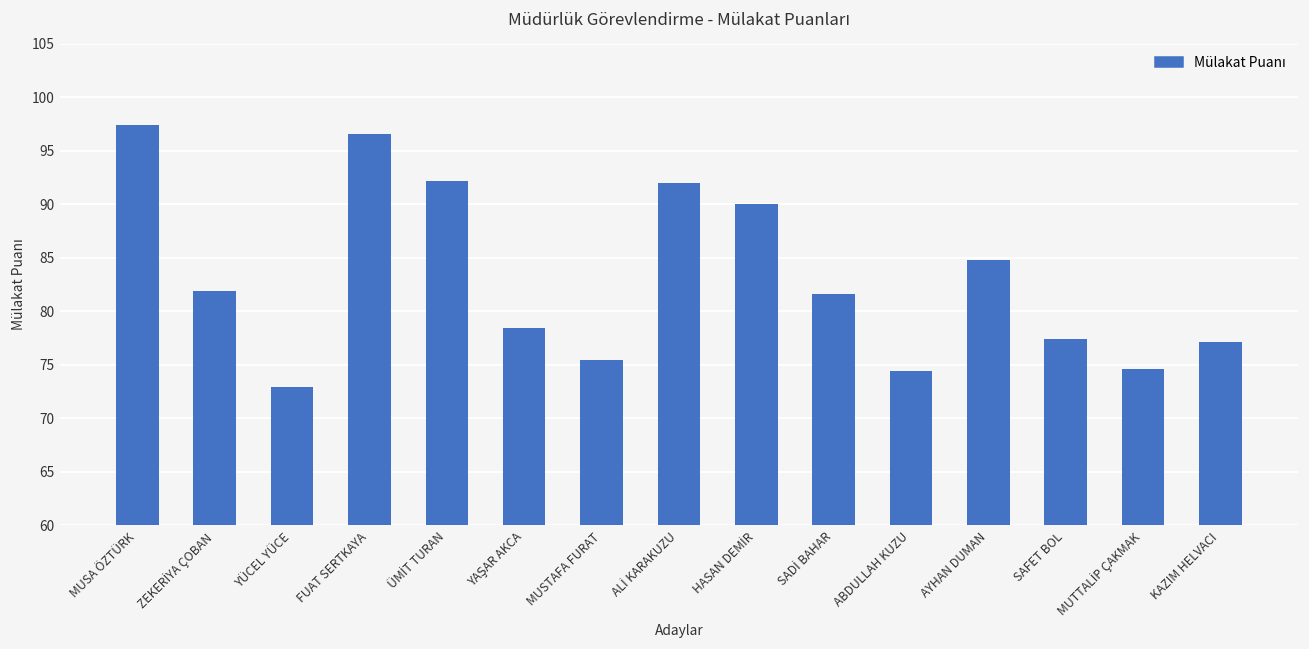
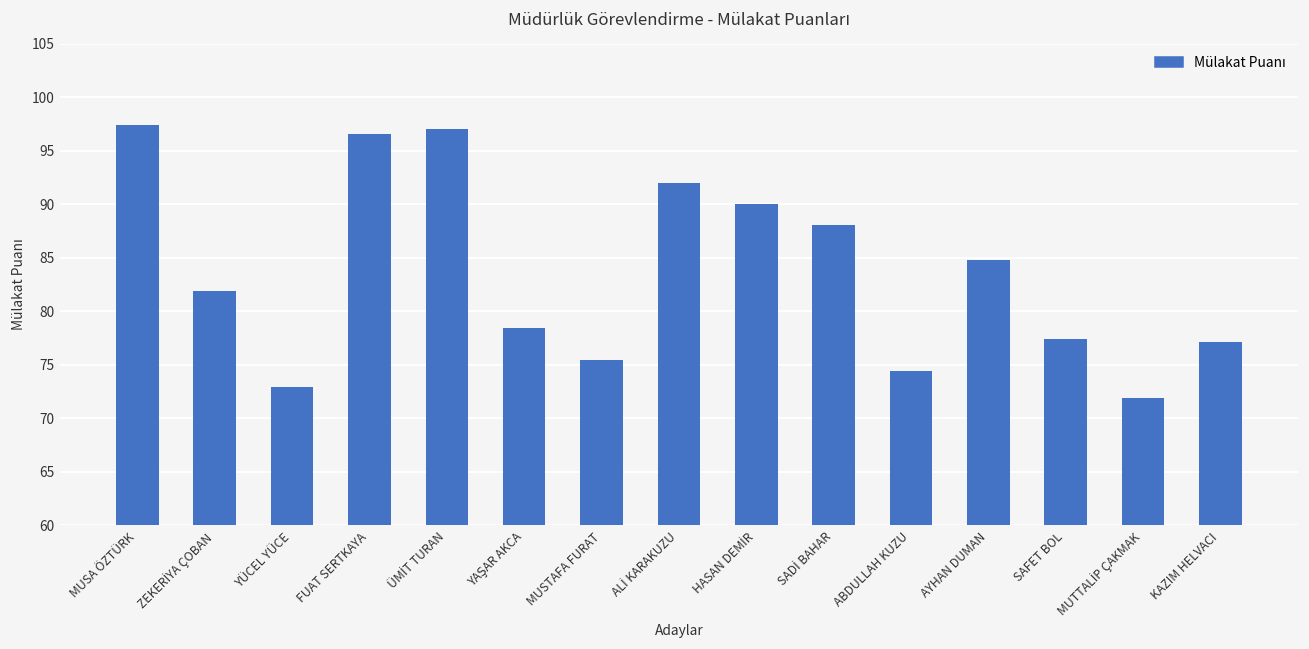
ÜMİT TURAN: 92 -> 97
SADİ BAHAR: 82 -> 88
MUTTALİP ÇAKMAK: 75 -> 72
